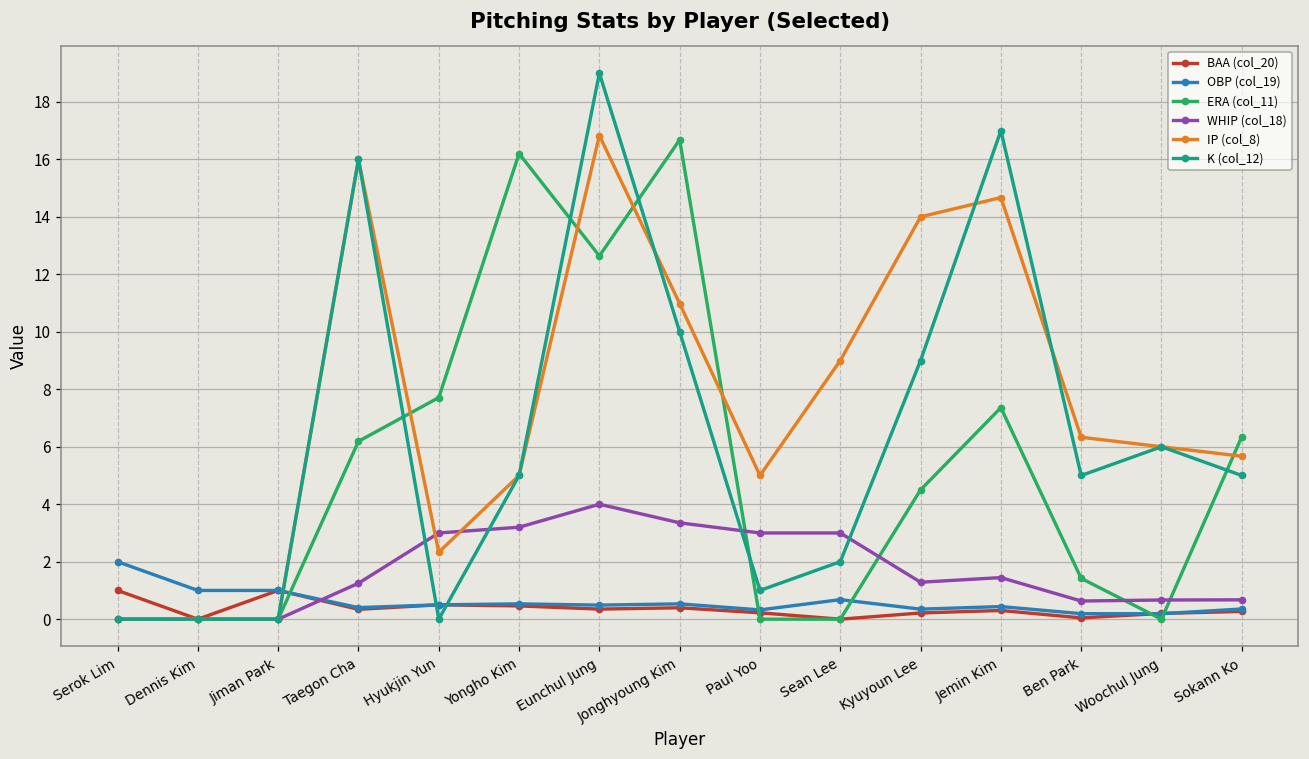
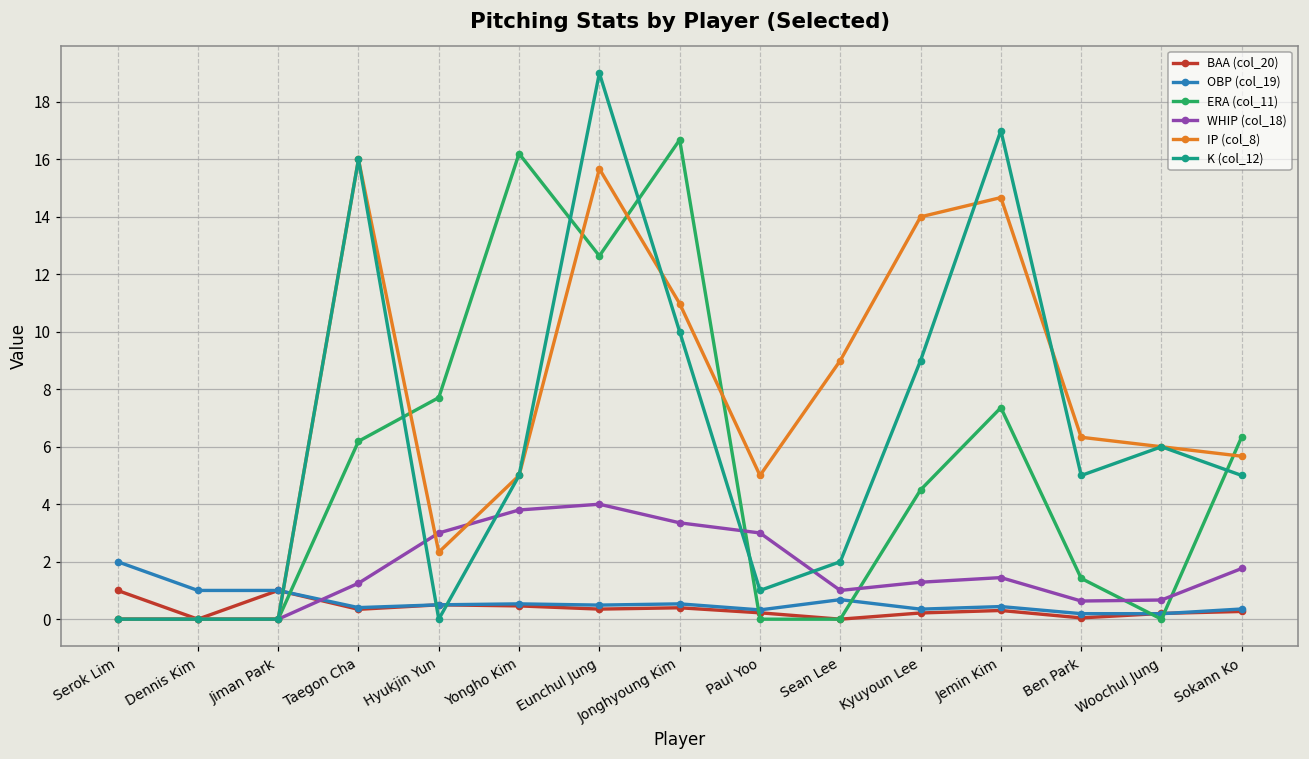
WHIP (col_18), Yongho Kim: 3.2 -> 3.8
IP (col_8), Eunchul Jung: 16.8 -> 15.7
WHIP (col_18), Sean Lee: 3 -> 1
WHIP (col_18), Sokann Ko: 0.7 -> 1.8
